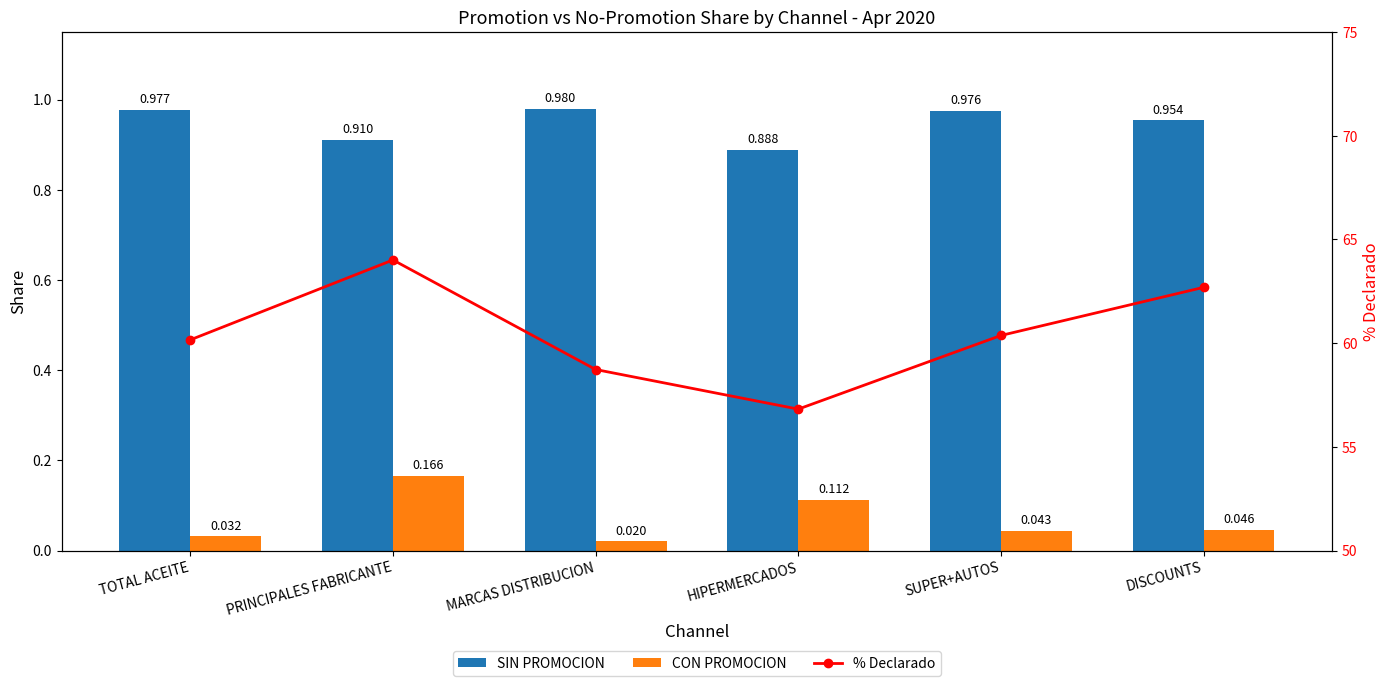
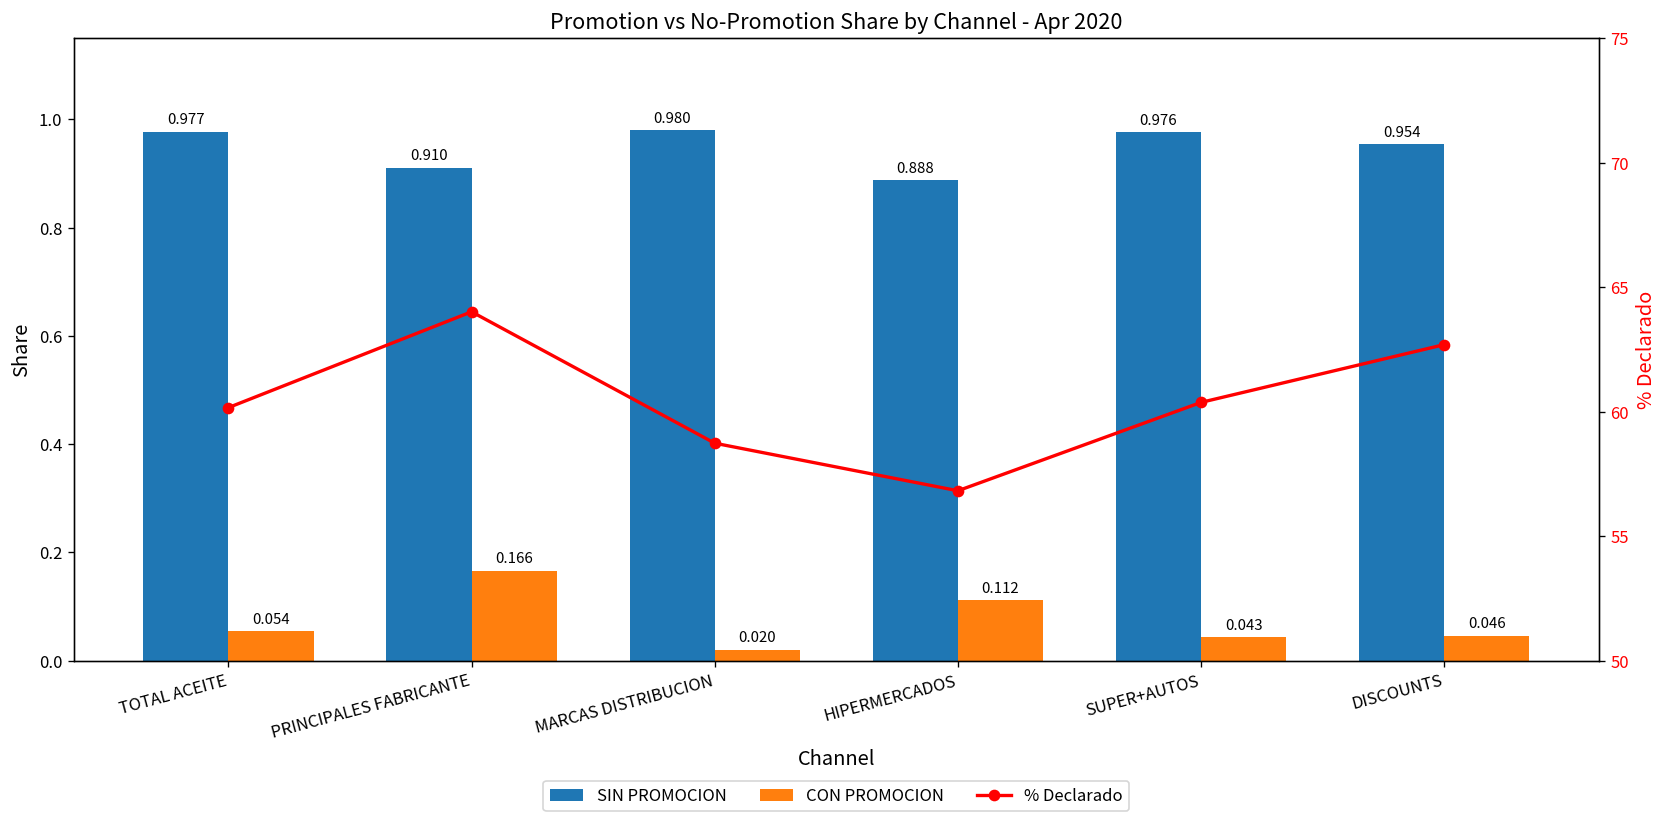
CON PROMOCION, TOTAL ACEITE: 0.032 -> 0.054
